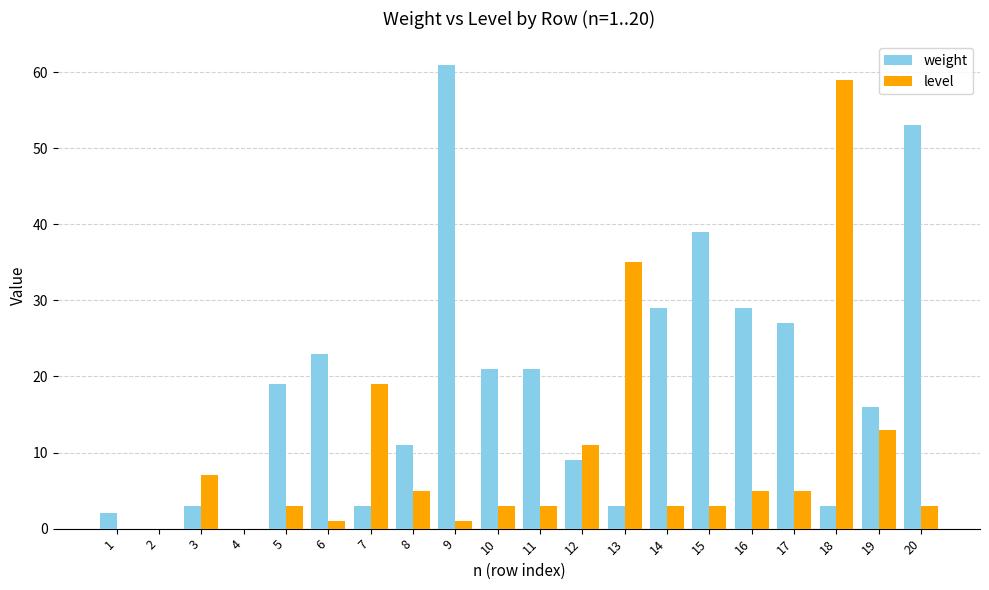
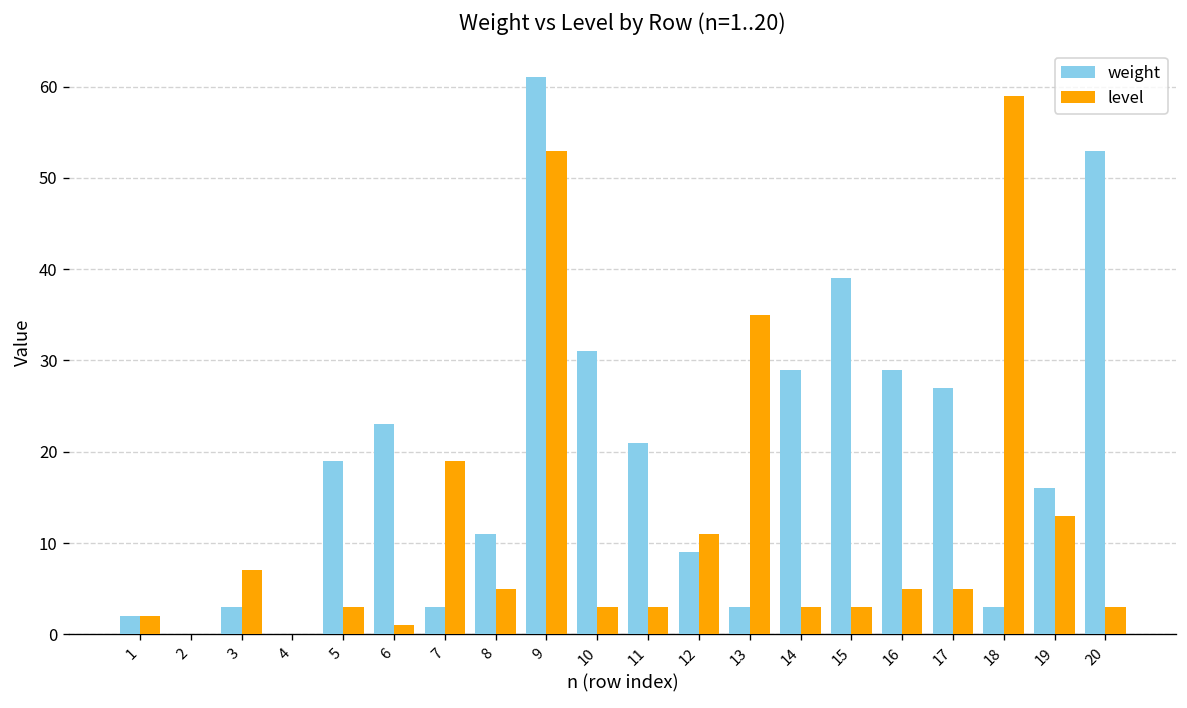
level, 1: 0 -> 2
level, 9: 1 -> 53
weight, 10: 21 -> 31
